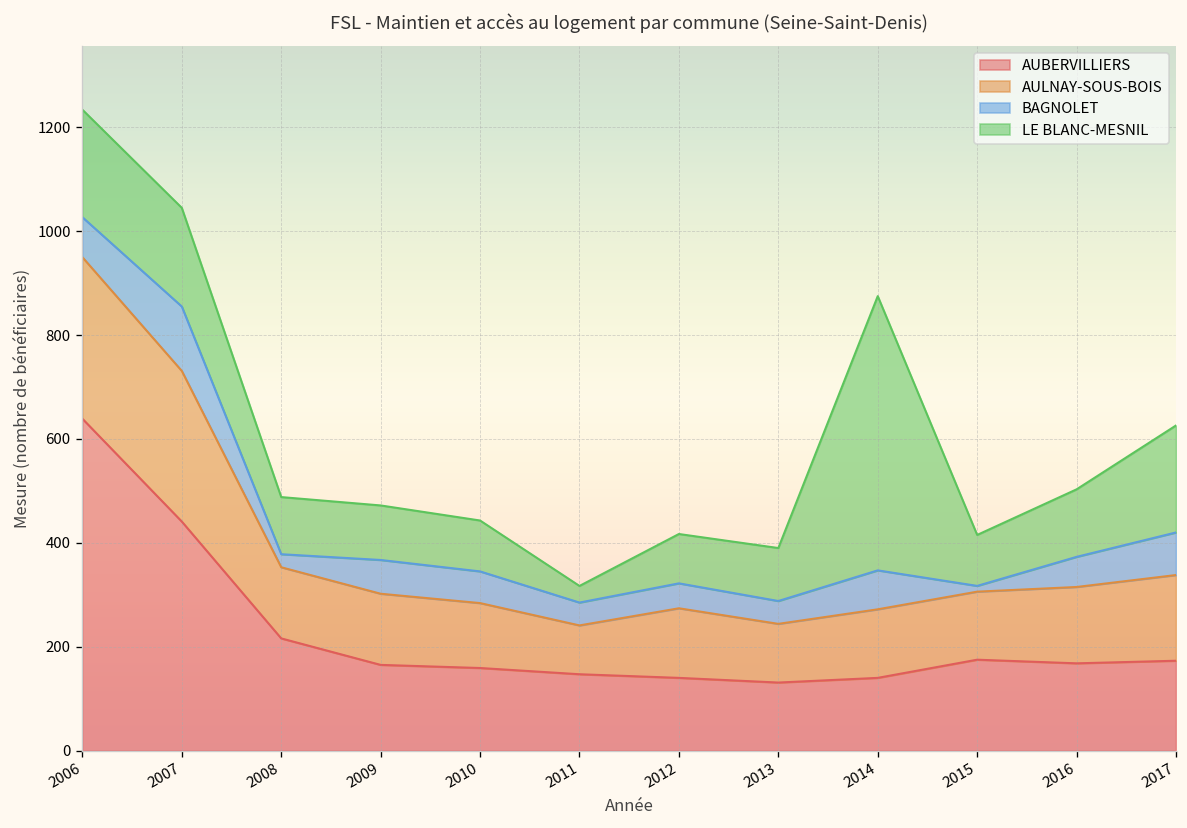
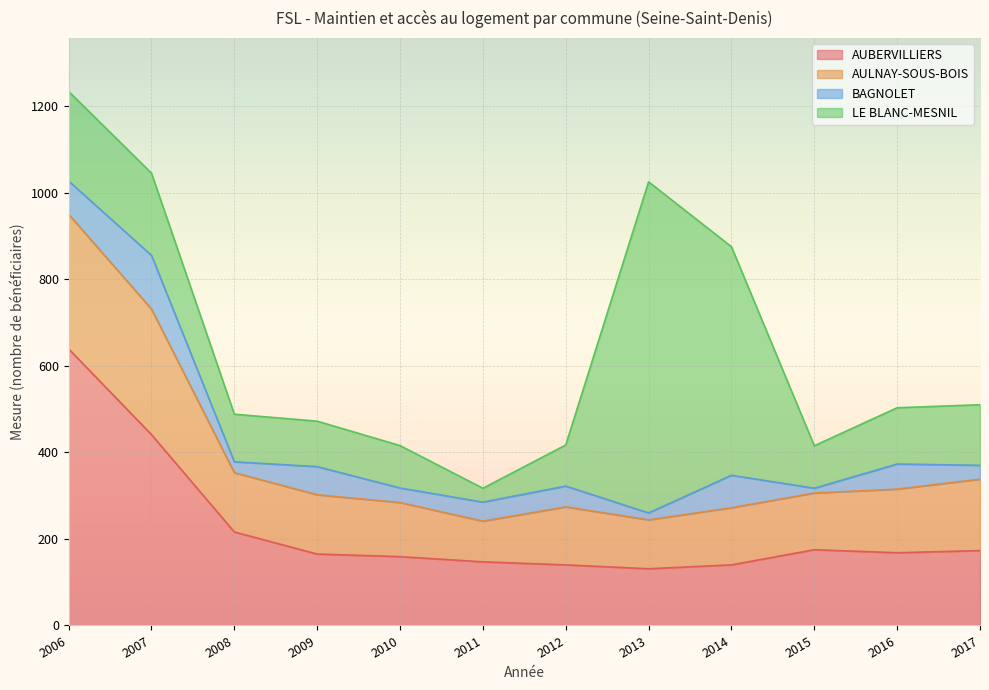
BAGNOLET, 2010: 60 -> 30
BAGNOLET, 2013: 40 -> 20
LE BLANC-MESNIL, 2013: 100 -> 770
BAGNOLET, 2017: 80 -> 30
LE BLANC-MESNIL, 2017: 210 -> 140
